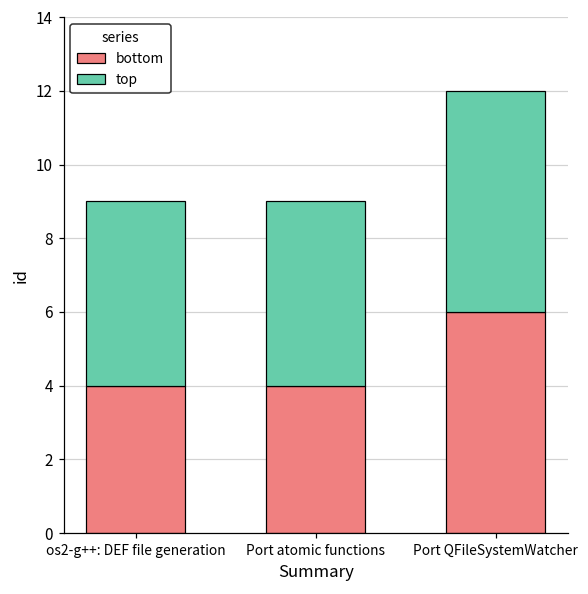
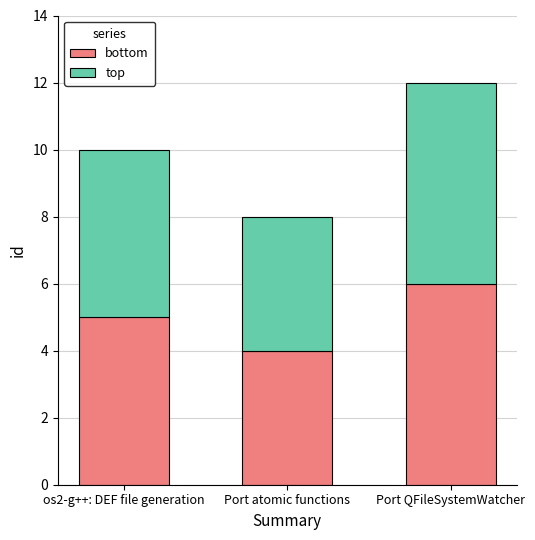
bottom, os2-g++: DEF file generation: 4 -> 5
top, Port atomic functions: 5 -> 4
